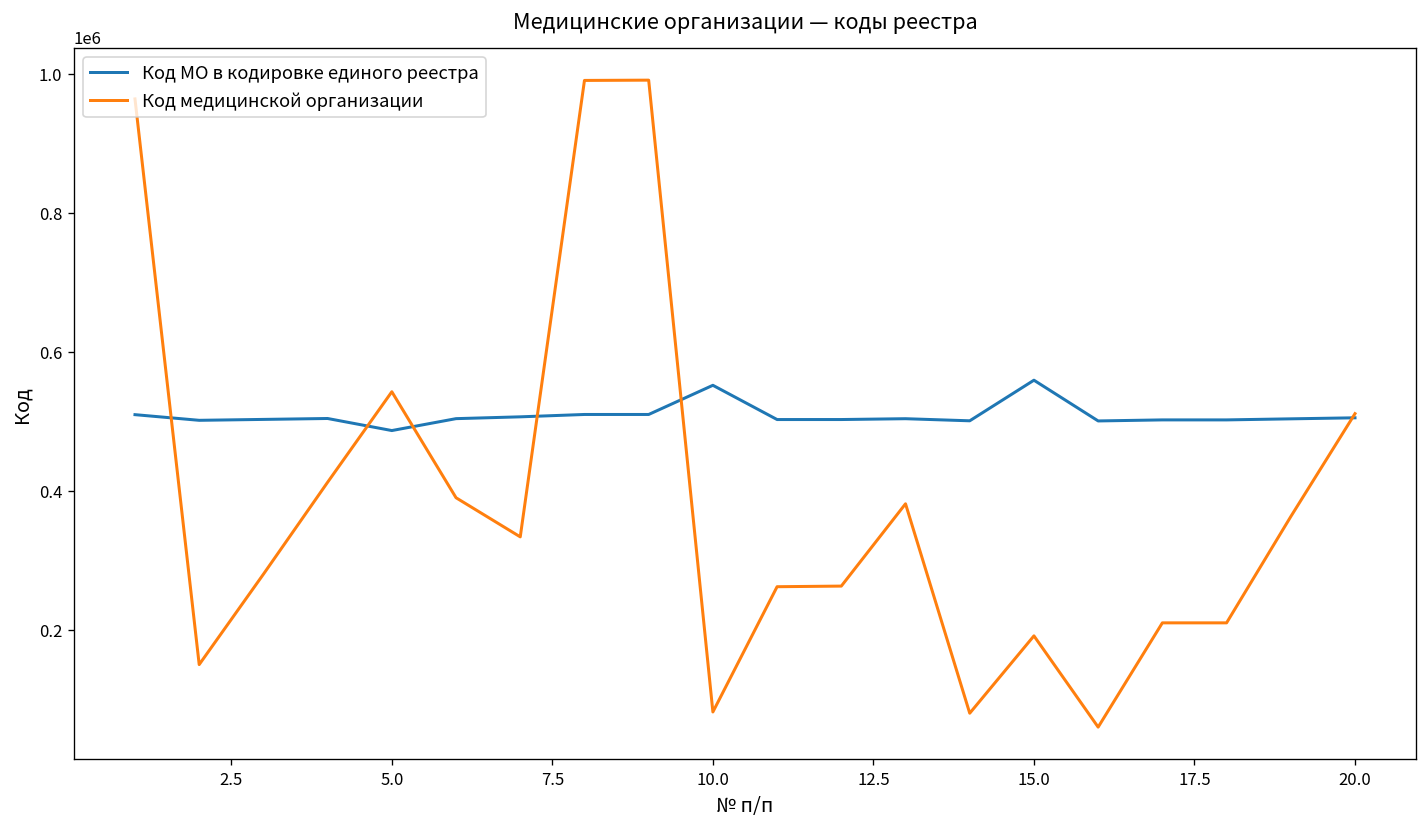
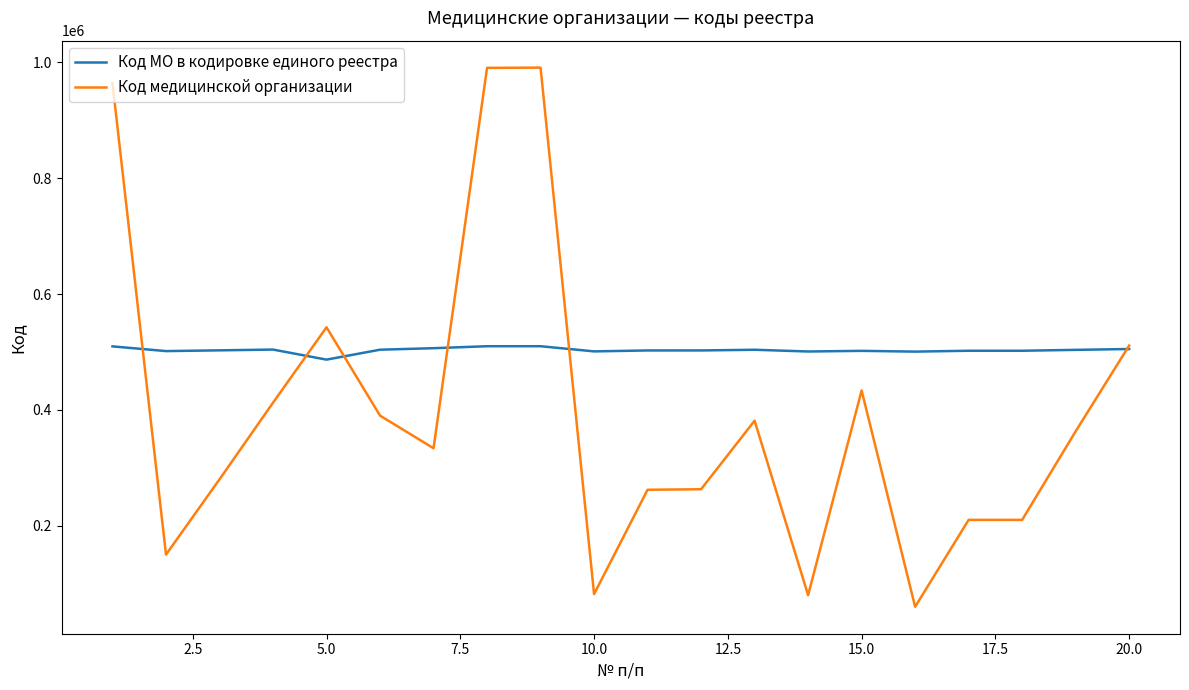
Код МО в кодировке единого реестра, 10.0: 550000 -> 500000
Код МО в кодировке единого реестра, 15.0: 560000 -> 500000
Код медицинской организации, 15.0: 190000 -> 430000
